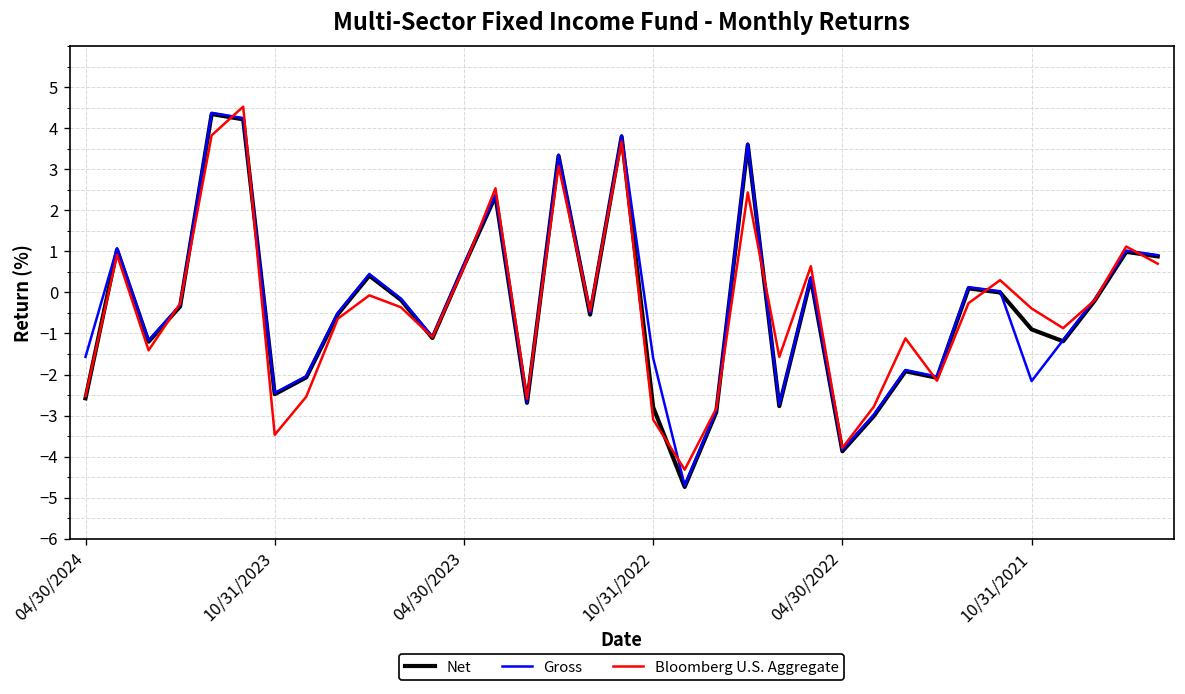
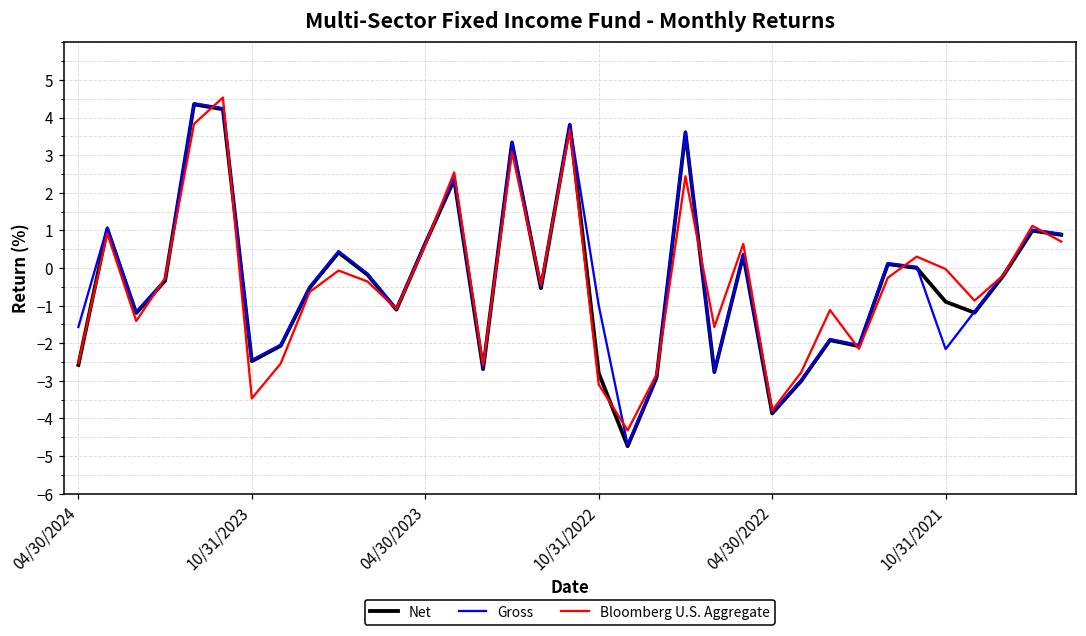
Gross, 10/31/2022: -1.6 -> -1.0
Bloomberg U.S. Aggregate, 10/31/2021: -0.4 -> 0.0
